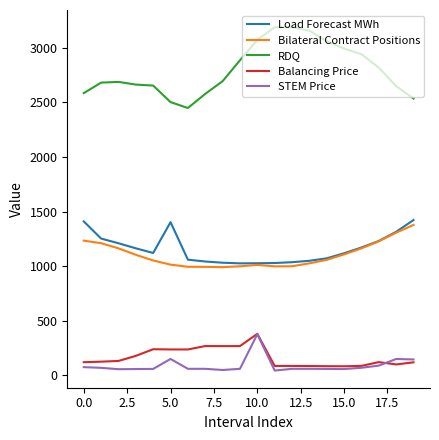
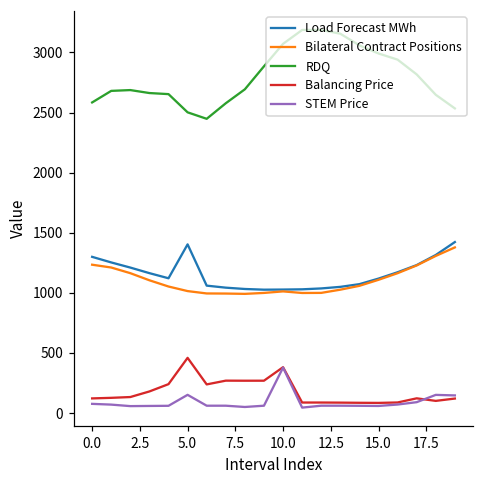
Load Forecast MWh, 0.0: 1410 -> 1300
Balancing Price, 5.0: 240 -> 460
